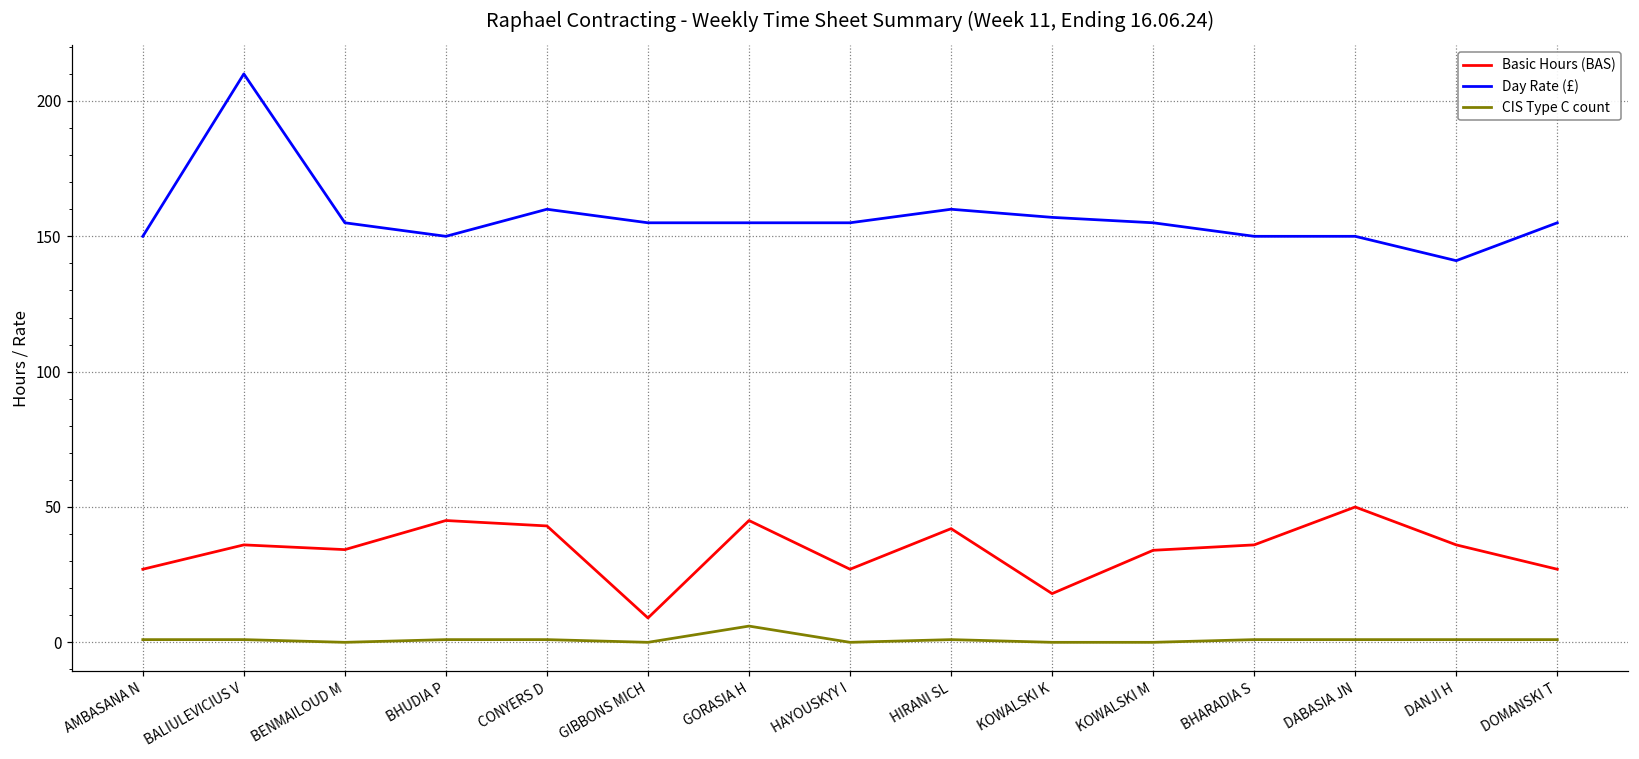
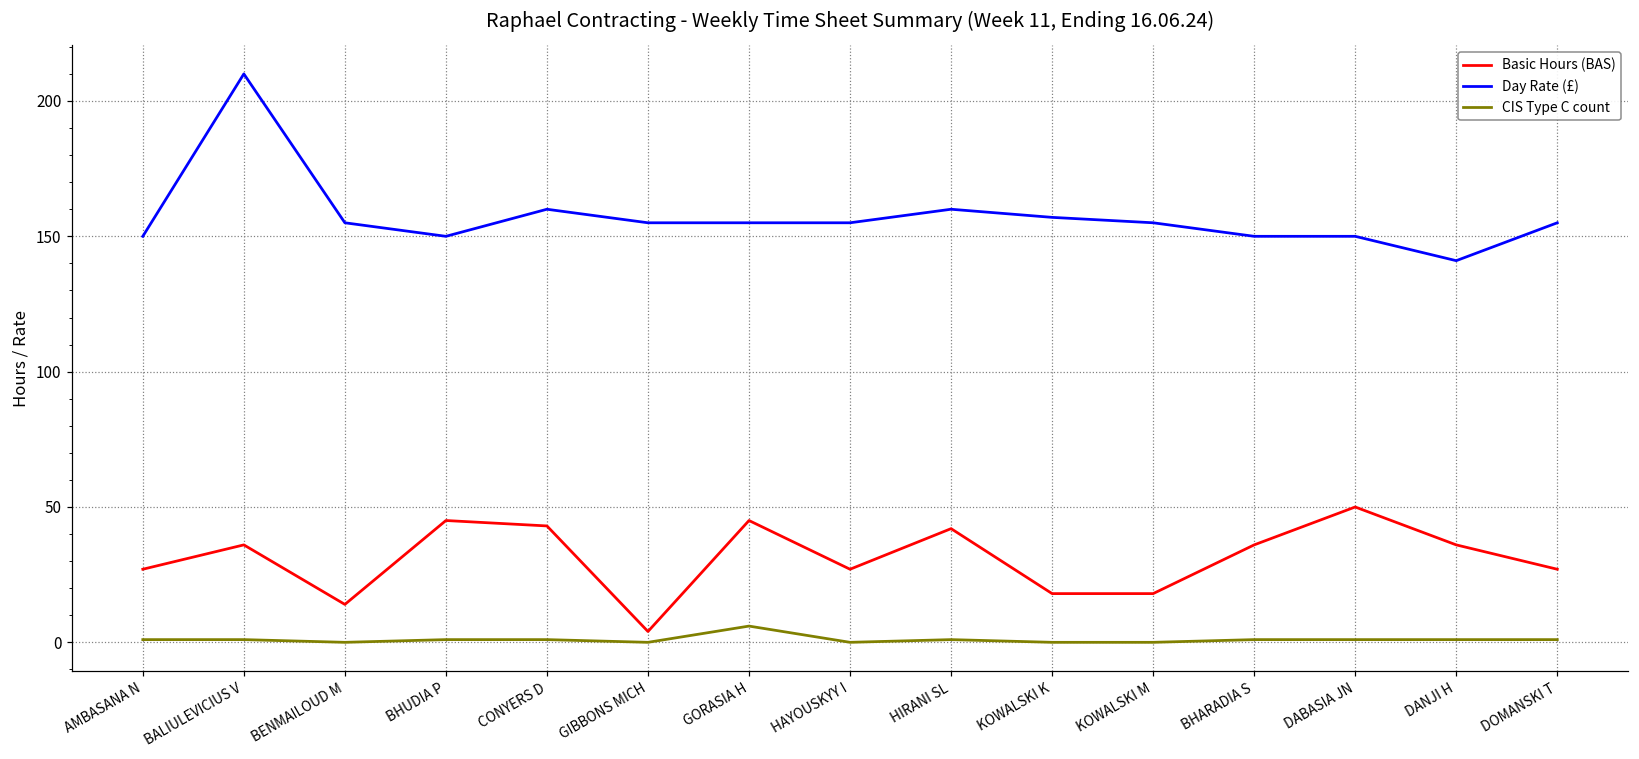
Basic Hours (BAS), BENMAILOUD M: 34 -> 14
Basic Hours (BAS), GIBBONS MICH: 9 -> 4
Basic Hours (BAS), KOWALSKI M: 34 -> 18
